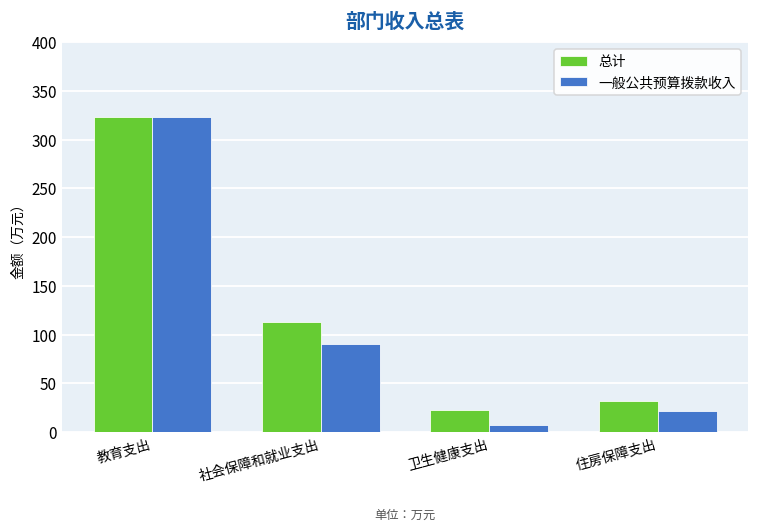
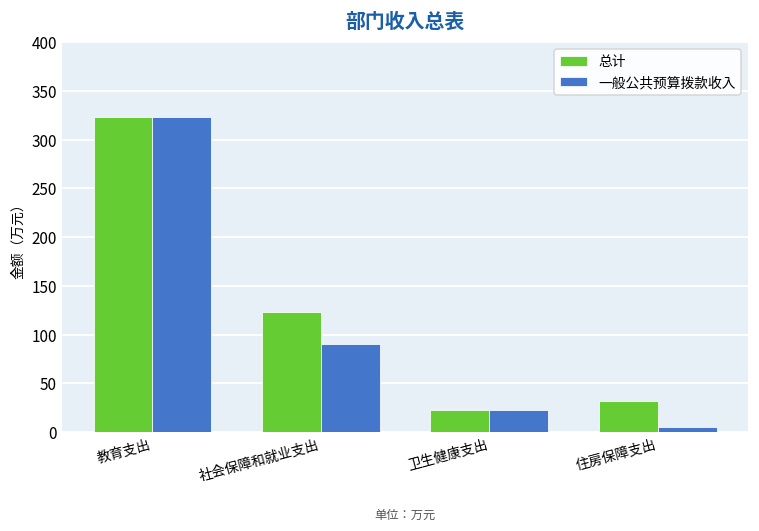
总计, 社会保障和就业支出: 110 -> 120
一般公共预算拨款收入, 卫生健康支出: 10 -> 20
一般公共预算拨款收入, 住房保障支出: 20 -> 10
